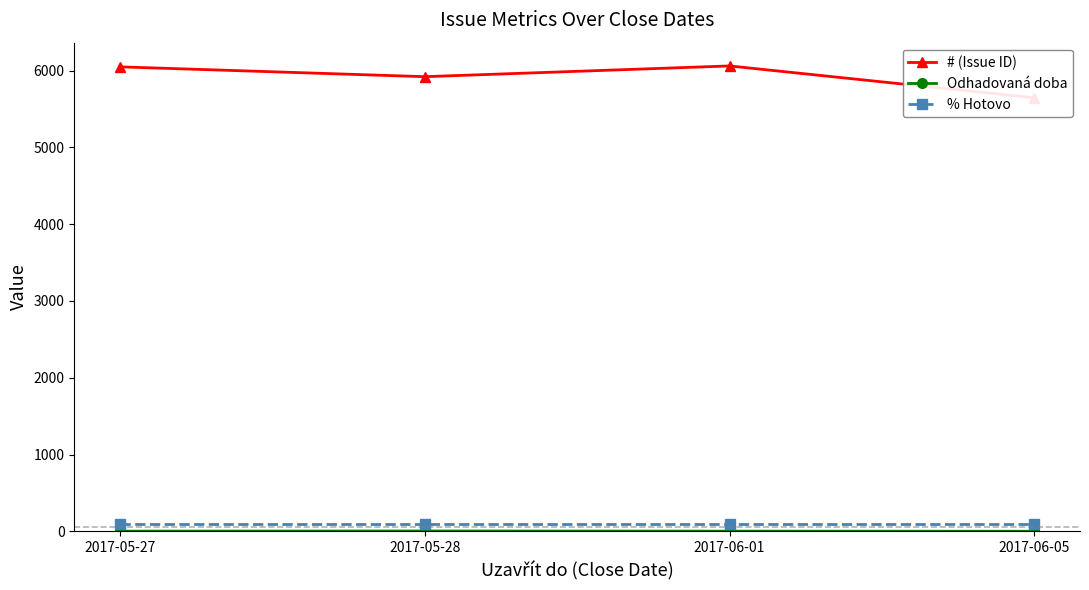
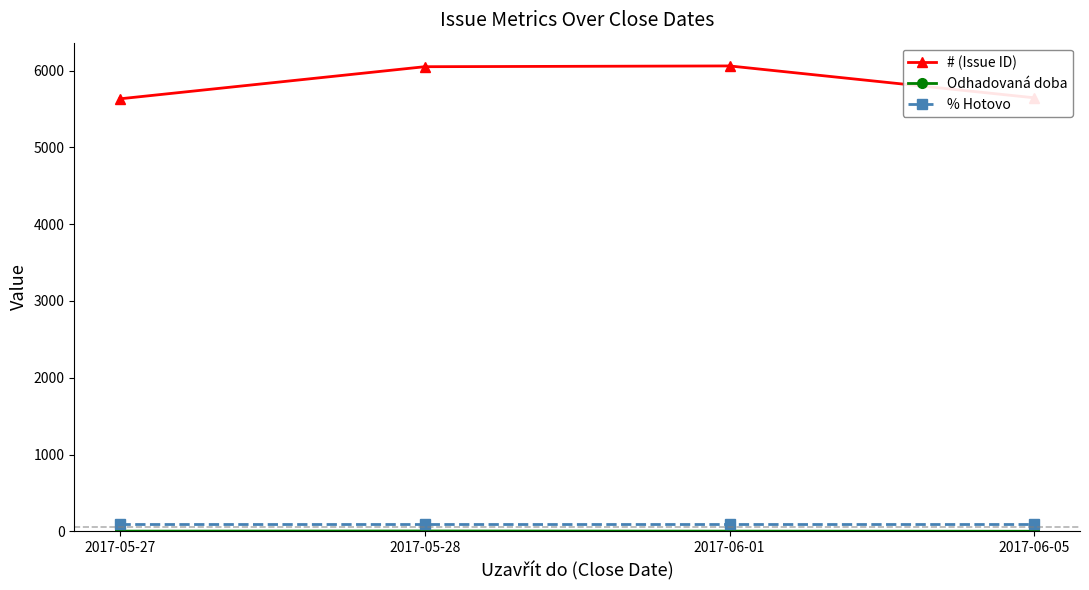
# (Issue ID), 2017-05-27: 6000 -> 5600
# (Issue ID), 2017-05-28: 5900 -> 6100
